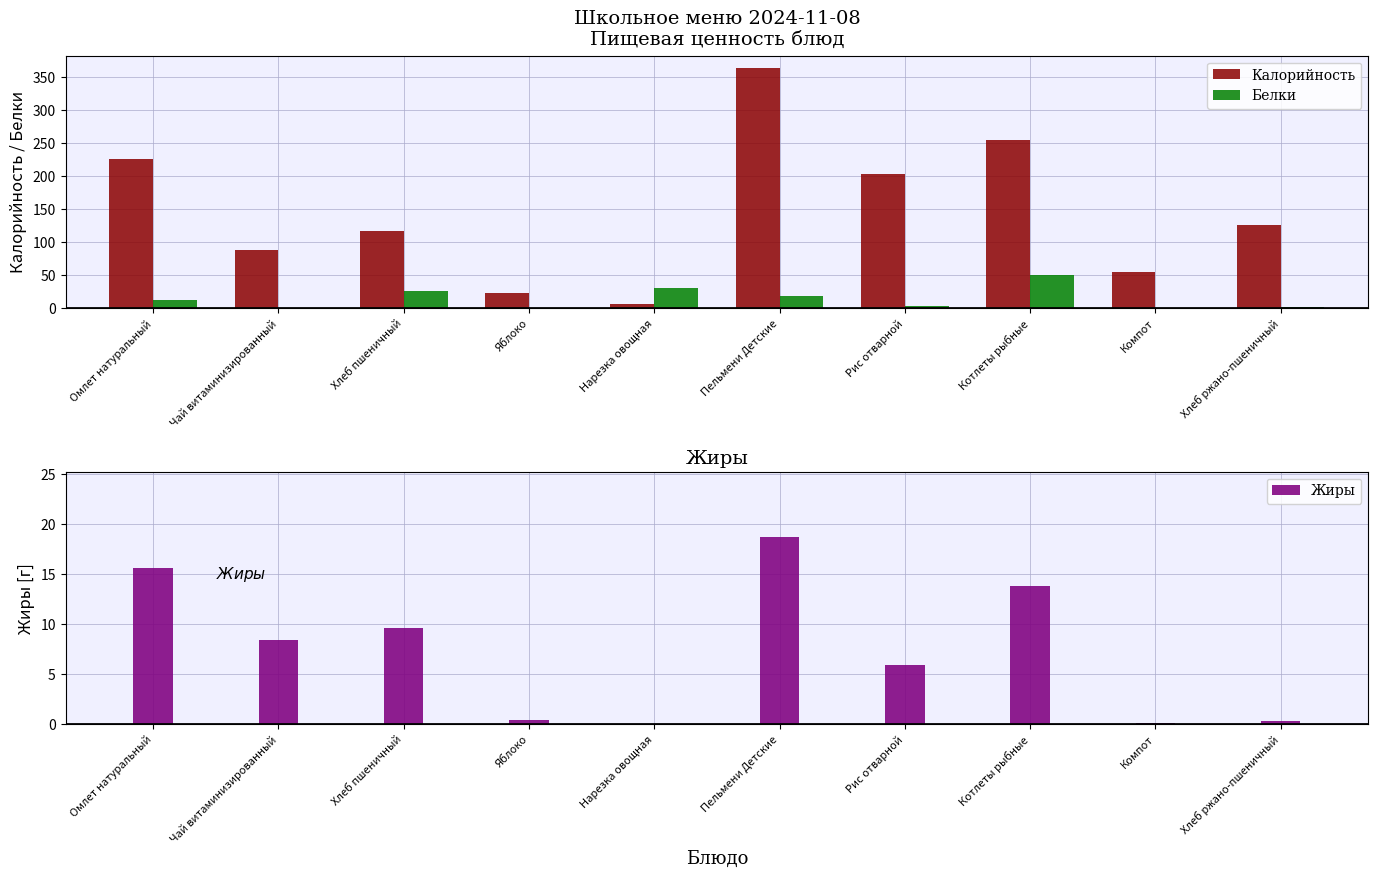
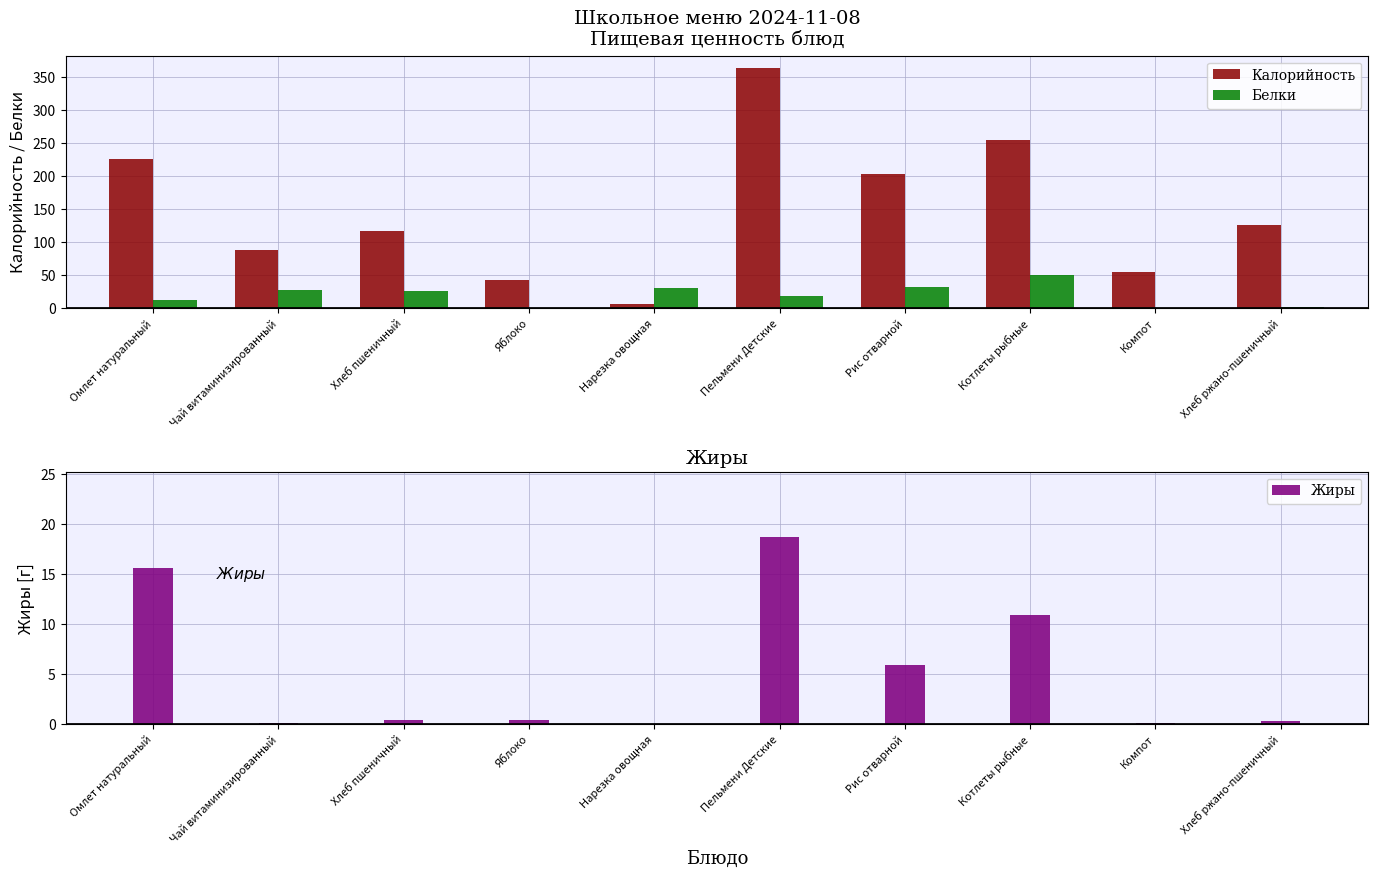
Школьное меню 2024-11-08 Пищевая ценность блюд, Белки, Чай витаминизированный: 0 -> 30
Школьное меню 2024-11-08 Пищевая ценность блюд, Калорийность, Яблоко: 20 -> 40
Школьное меню 2024-11-08 Пищевая ценность блюд, Белки, Рис отварной: 0 -> 30
Жиры, Чай витаминизированный: 8.4 -> 0.1
Жиры, Хлеб пшеничный: 9.6 -> 0.4
Жиры, Котлеты рыбные: 13.8 -> 10.9
